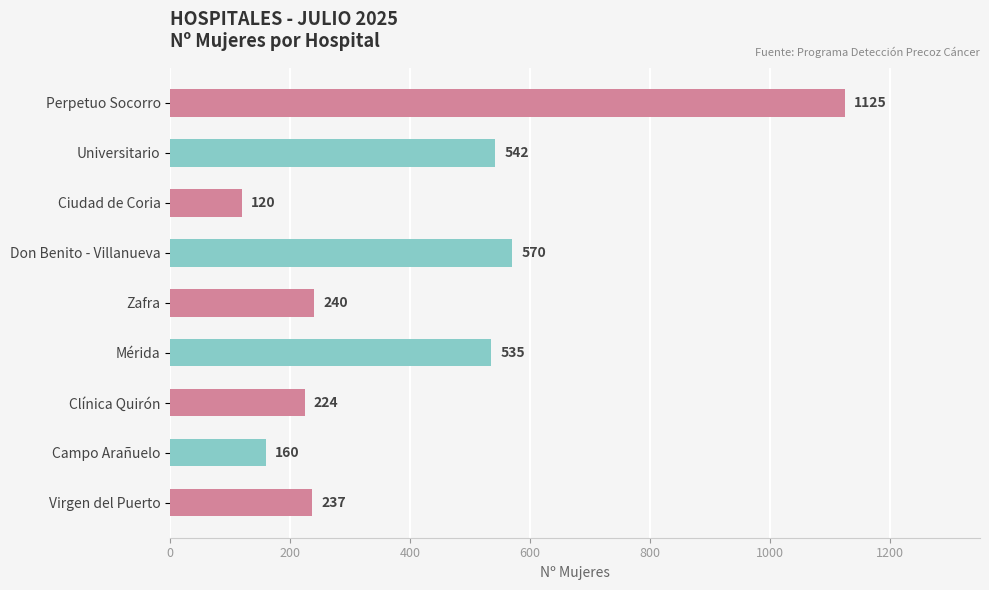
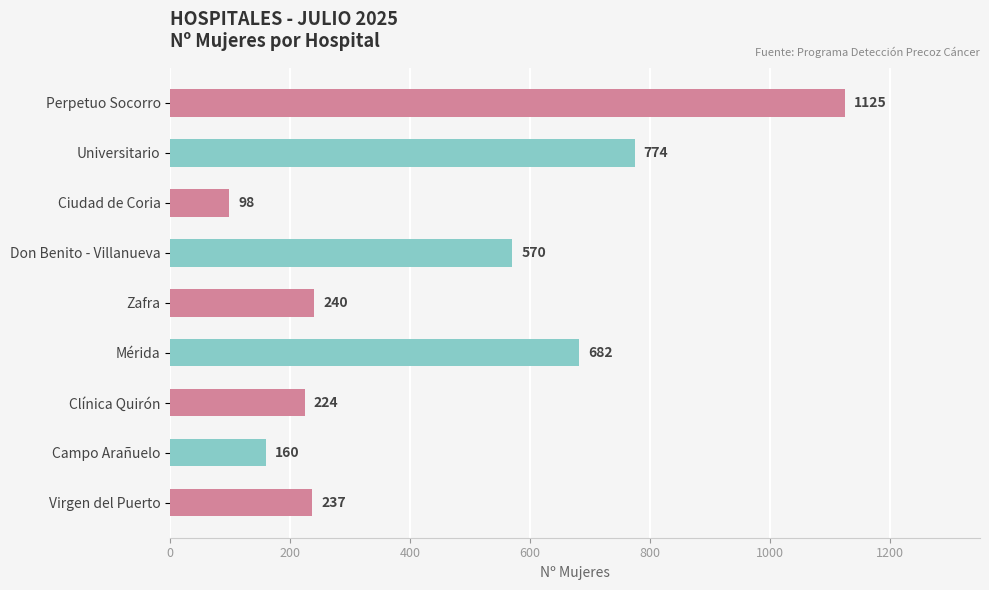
Universitario: 542 -> 774
Ciudad de Coria: 120 -> 98
Mérida: 535 -> 682
